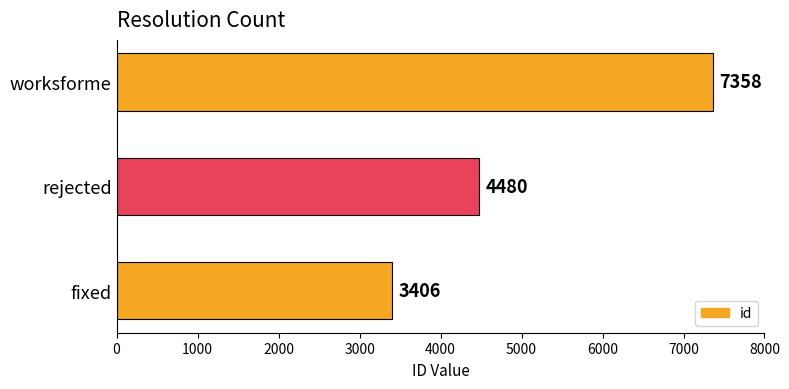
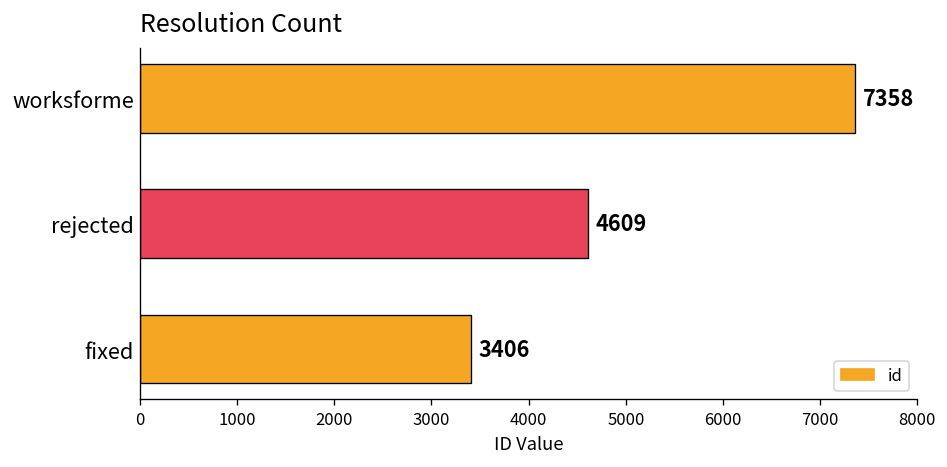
rejected: 4480 -> 4609
